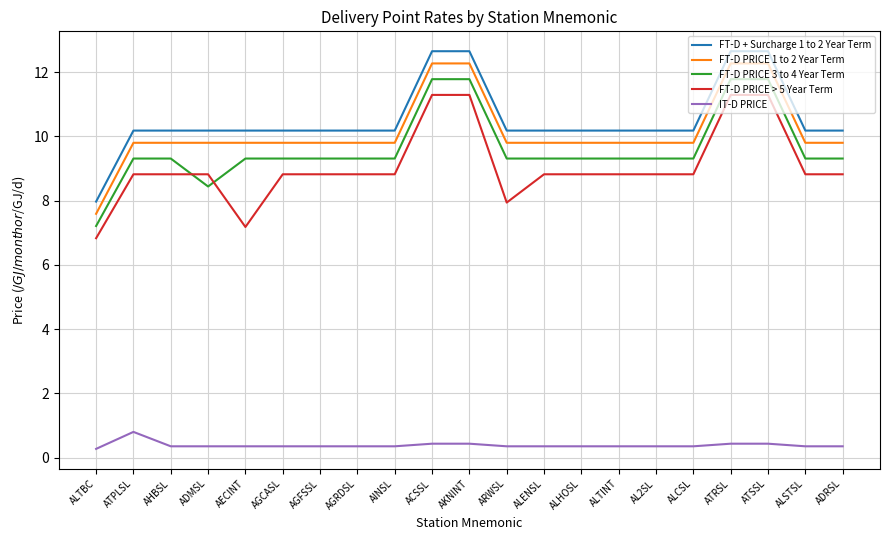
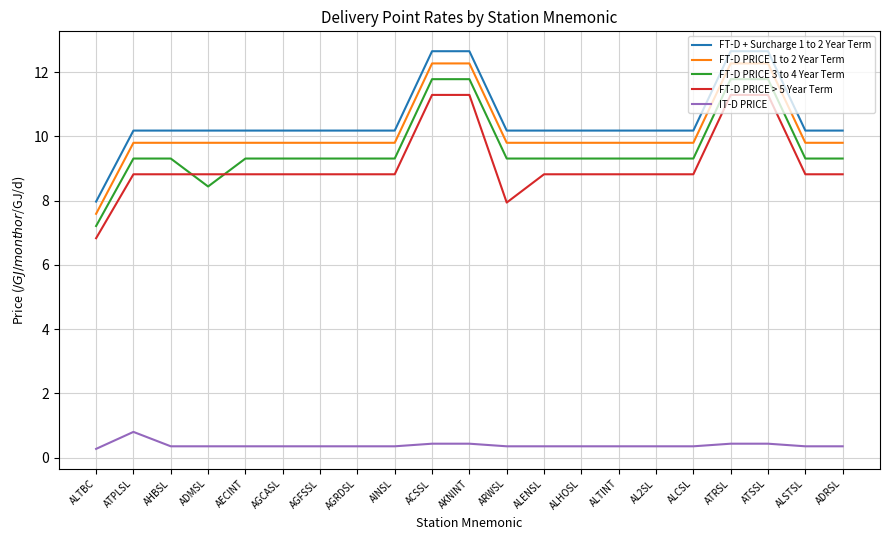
FT-D PRICE > 5 Year Term, AECINT: 7.2 -> 8.8
